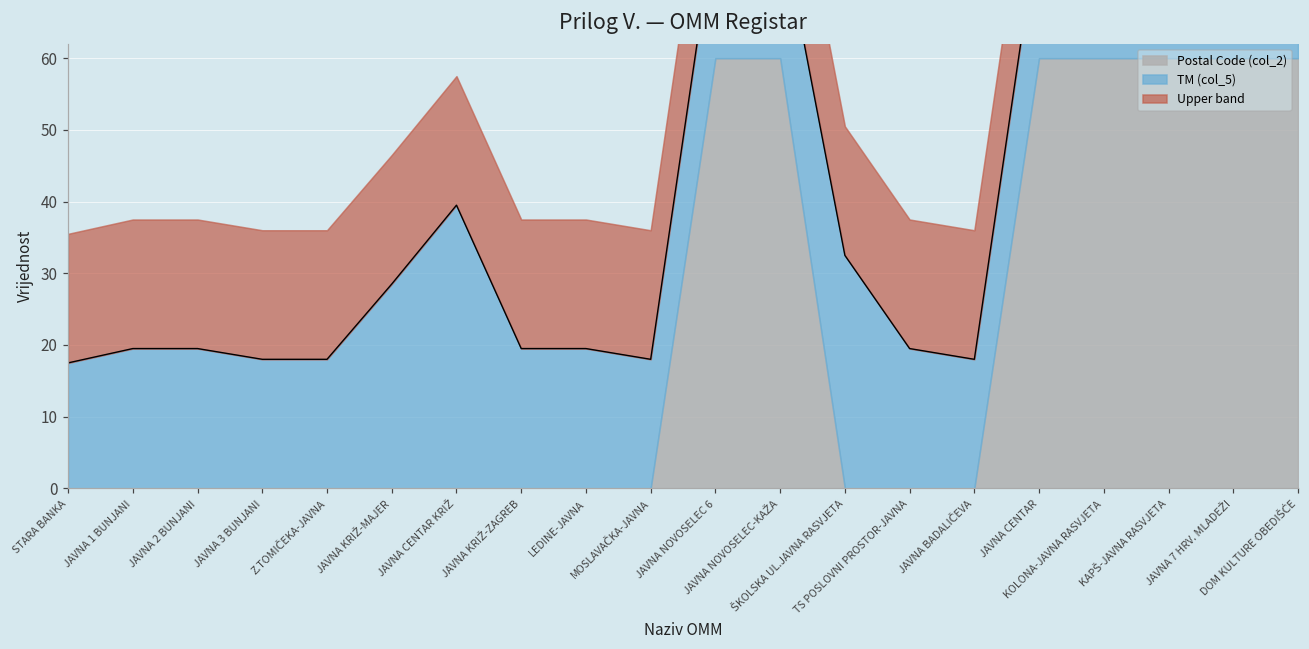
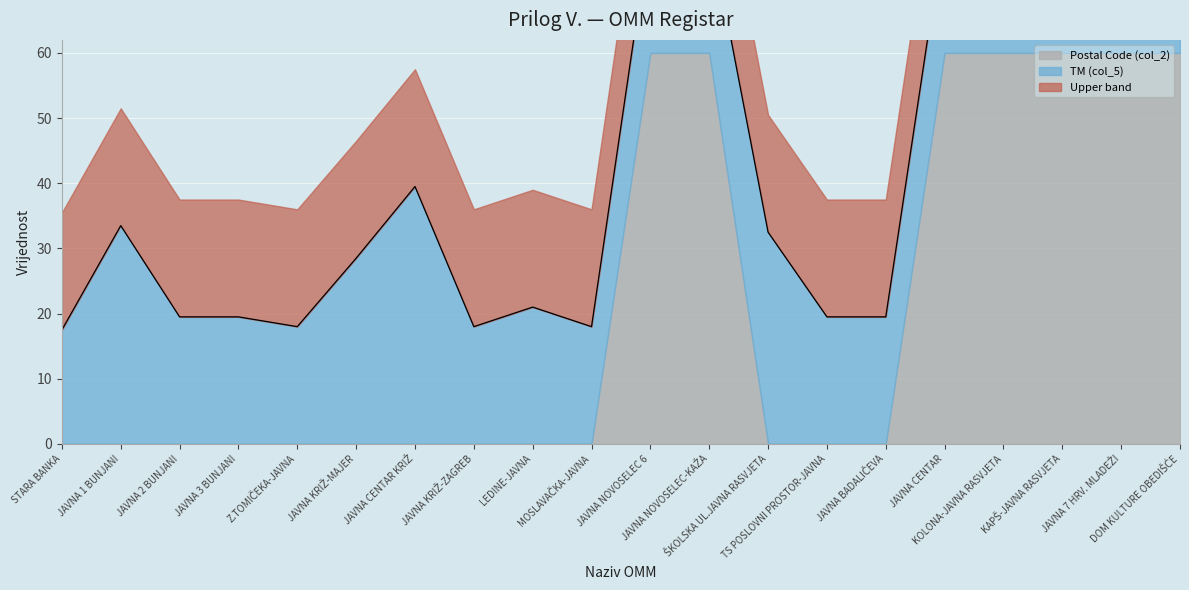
TM (col_5), JAVNA 1 BUNJANI: 20 -> 34
TM (col_5), JAVNA 3 BUNJANI: 18 -> 20
TM (col_5), JAVNA KRIŽ-ZAGREB: 20 -> 18
TM (col_5), LEDINE-JAVNA: 20 -> 21
TM (col_5), JAVNA BADALIČEVA: 18 -> 20
